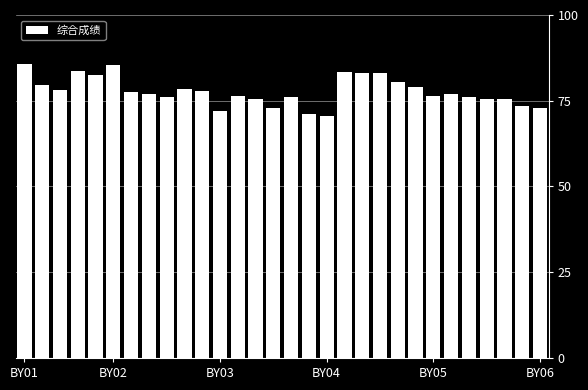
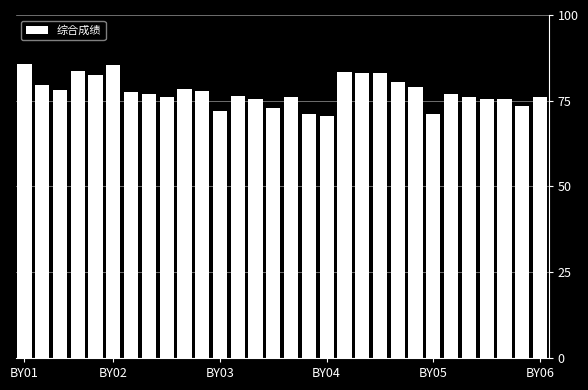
BY05: 76 -> 71
BY06: 73 -> 76
